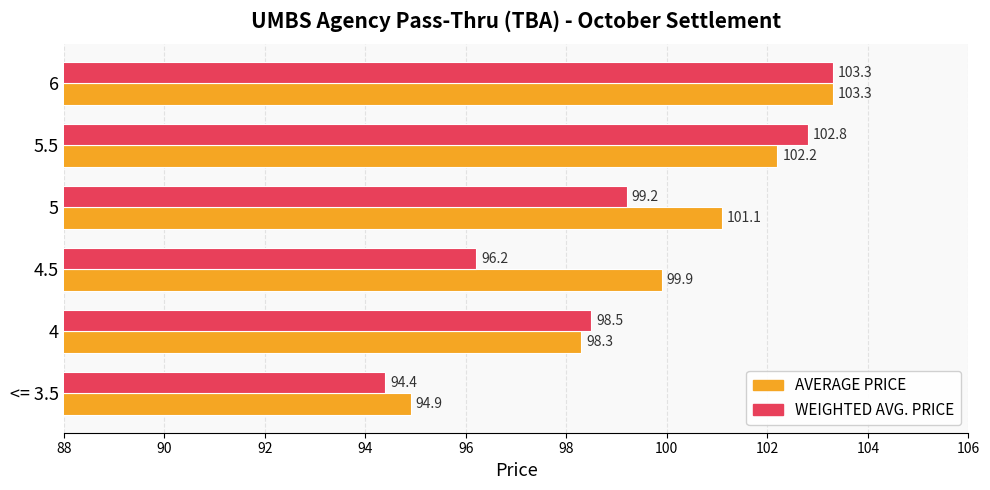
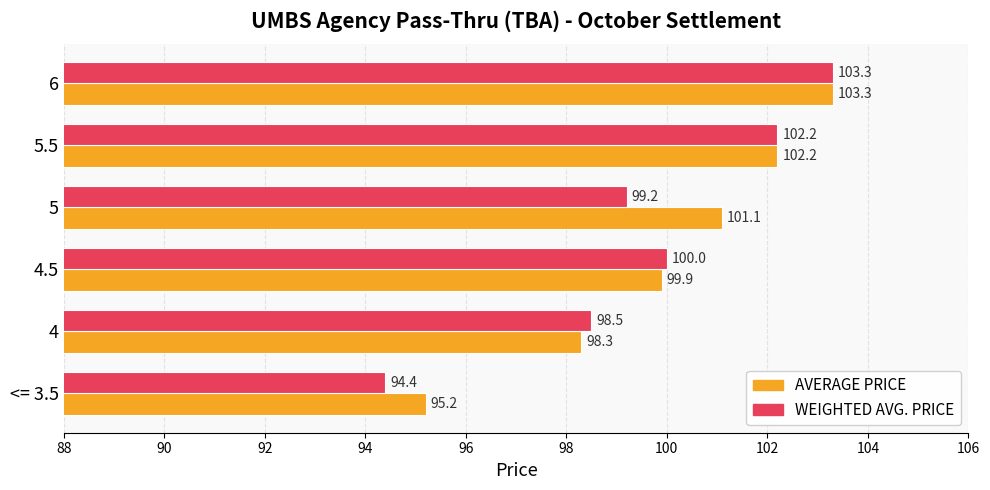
WEIGHTED AVG. PRICE, 5.5: 102.8 -> 102.2
WEIGHTED AVG. PRICE, 4.5: 96.2 -> 100.0
AVERAGE PRICE, <= 3.5: 94.9 -> 95.2
